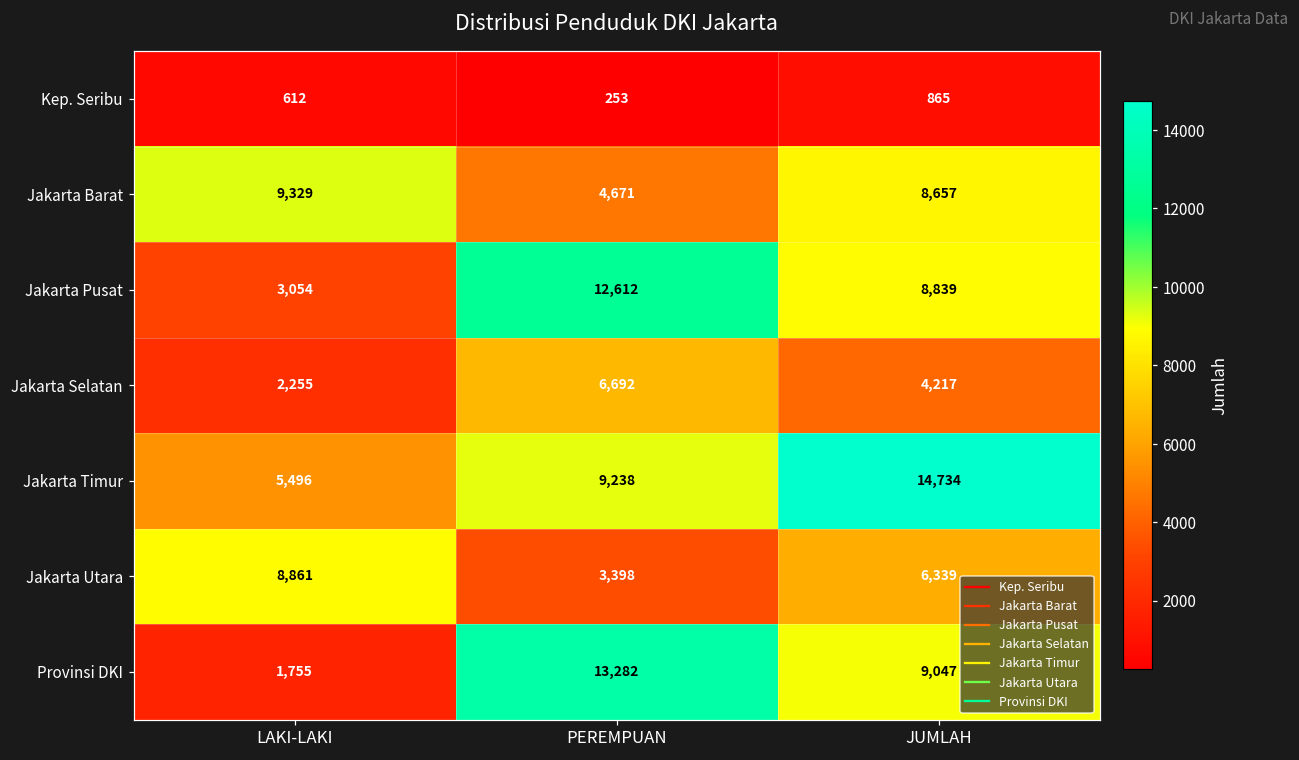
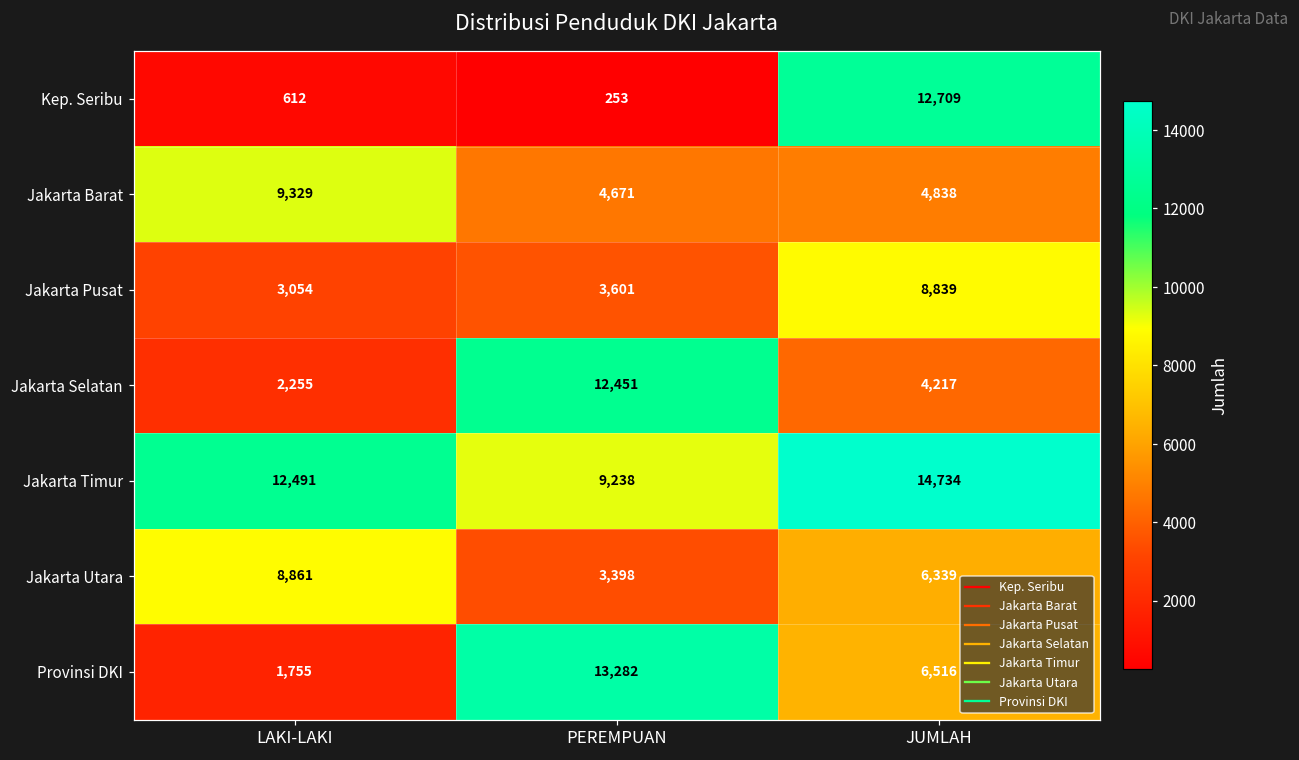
Kep. Seribu, JUMLAH: 865 -> 12,709
Jakarta Barat, JUMLAH: 8,657 -> 4,838
Jakarta Pusat, PEREMPUAN: 12,612 -> 3,601
Jakarta Selatan, PEREMPUAN: 6,692 -> 12,451
Jakarta Timur, LAKI-LAKI: 5,496 -> 12,491
Provinsi DKI, JUMLAH: 9,047 -> 6,516
